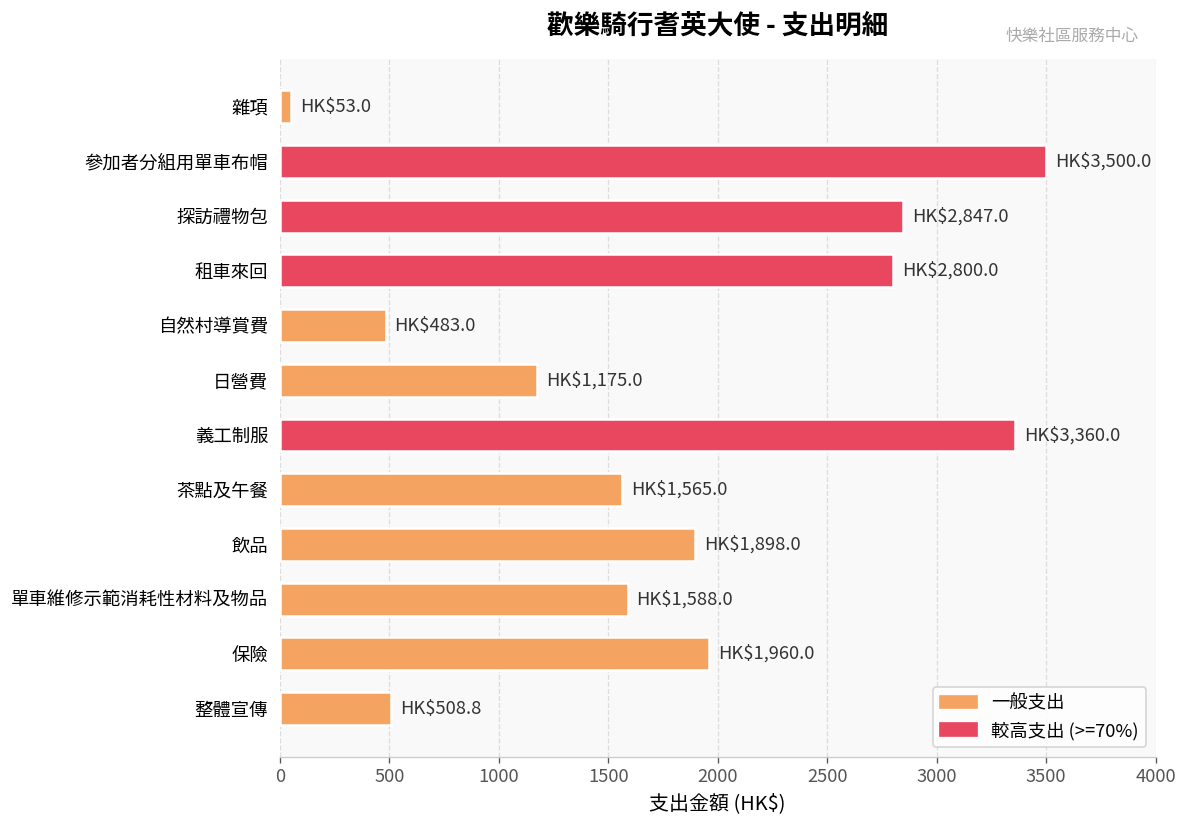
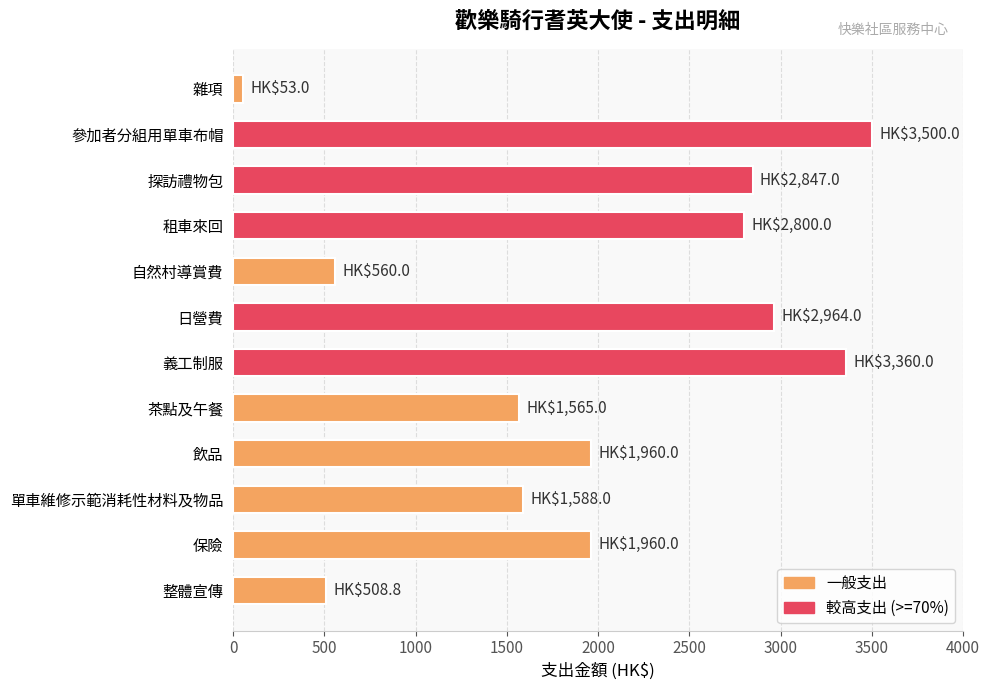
自然村導賞費: $483.0 -> $560.0
日營費: $1,175.0 -> $2,964.0
飲品: $1,898.0 -> $1,960.0
